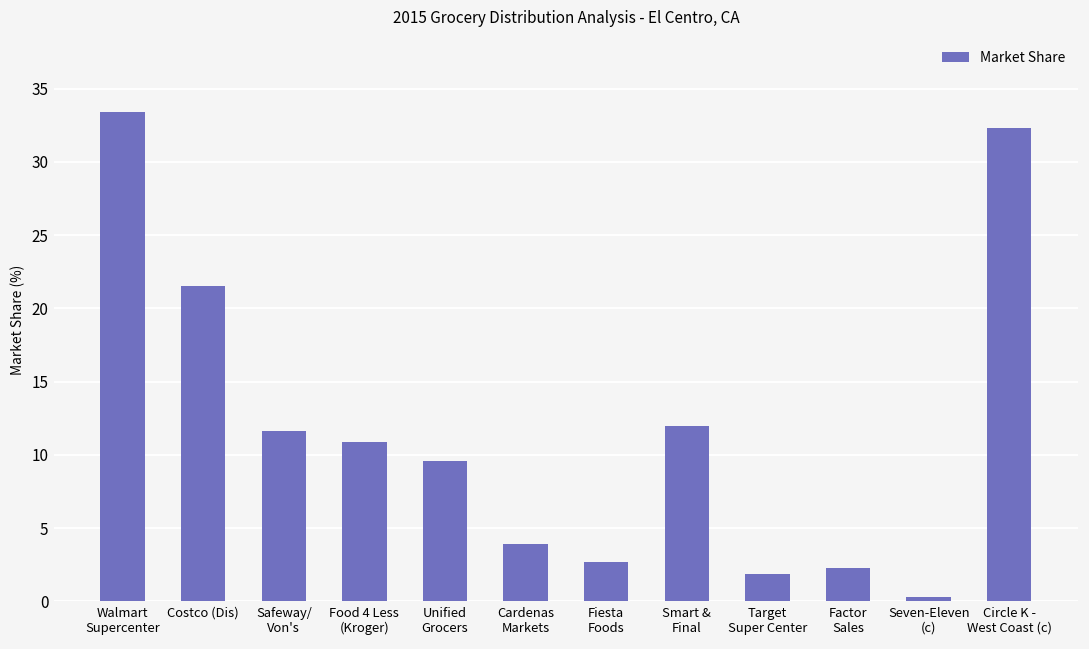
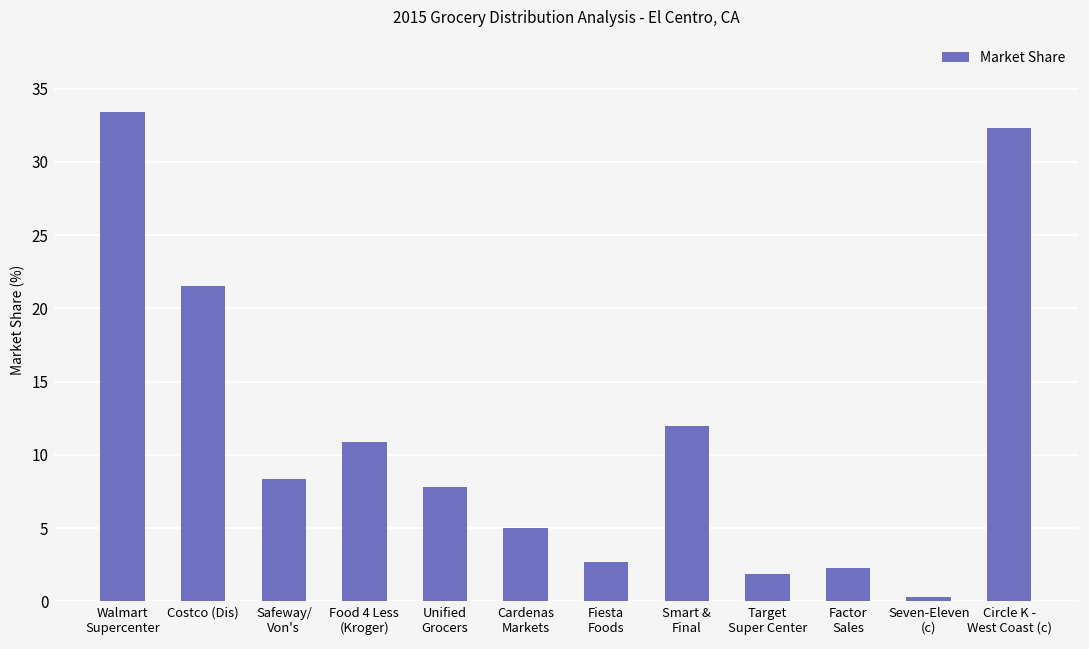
Safeway/ Von's: 11.6 -> 8.4
Unified Grocers: 9.6 -> 7.8
Cardenas Markets: 4.0 -> 5.0
